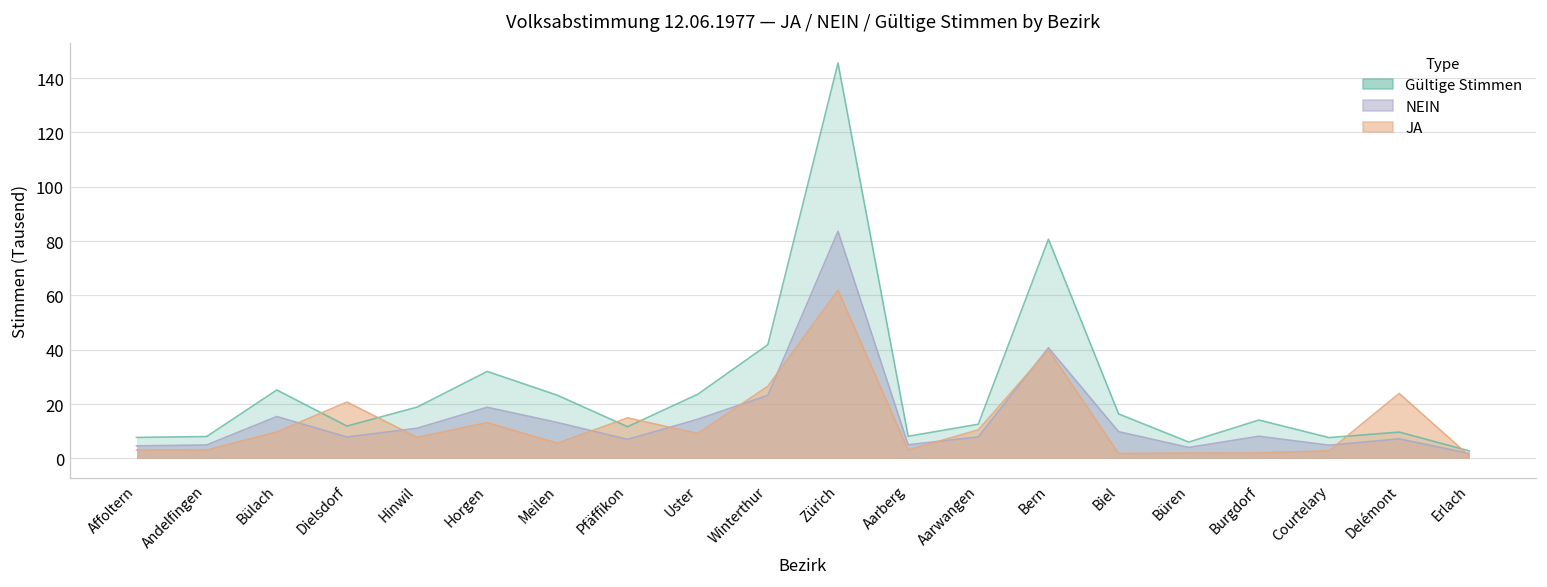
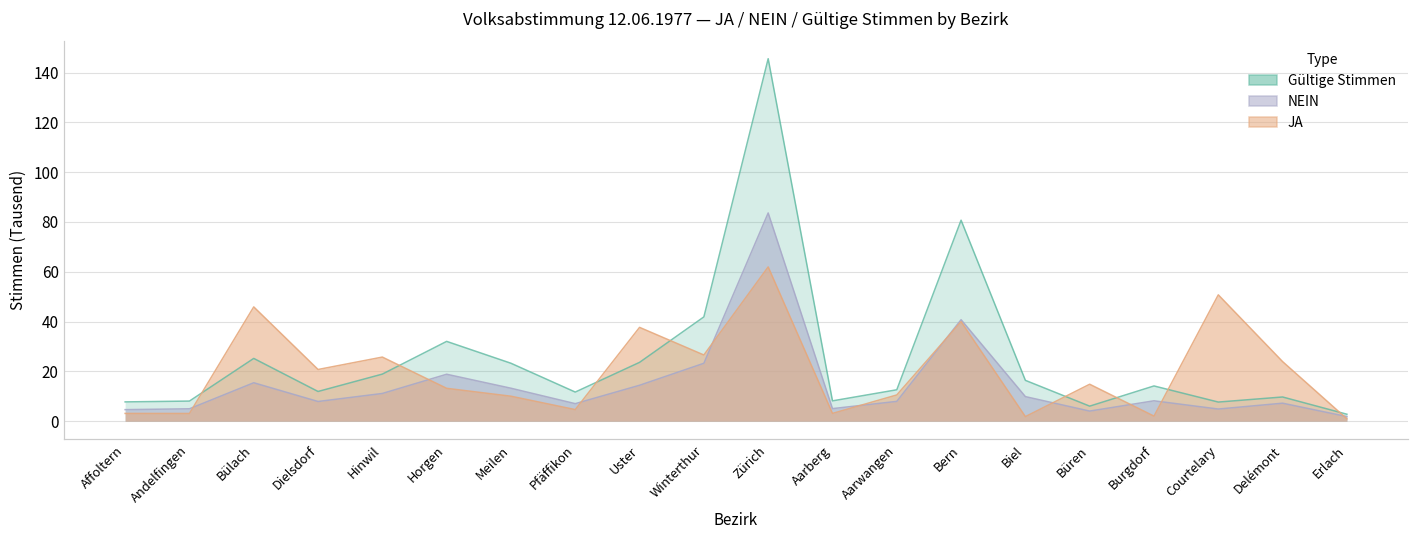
JA, Bülach: 10 -> 46
JA, Hinwil: 8 -> 26
JA, Meilen: 6 -> 10
JA, Pfäffikon: 15 -> 5
JA, Uster: 9 -> 38
JA, Büren: 2 -> 15
JA, Courtelary: 3 -> 51
